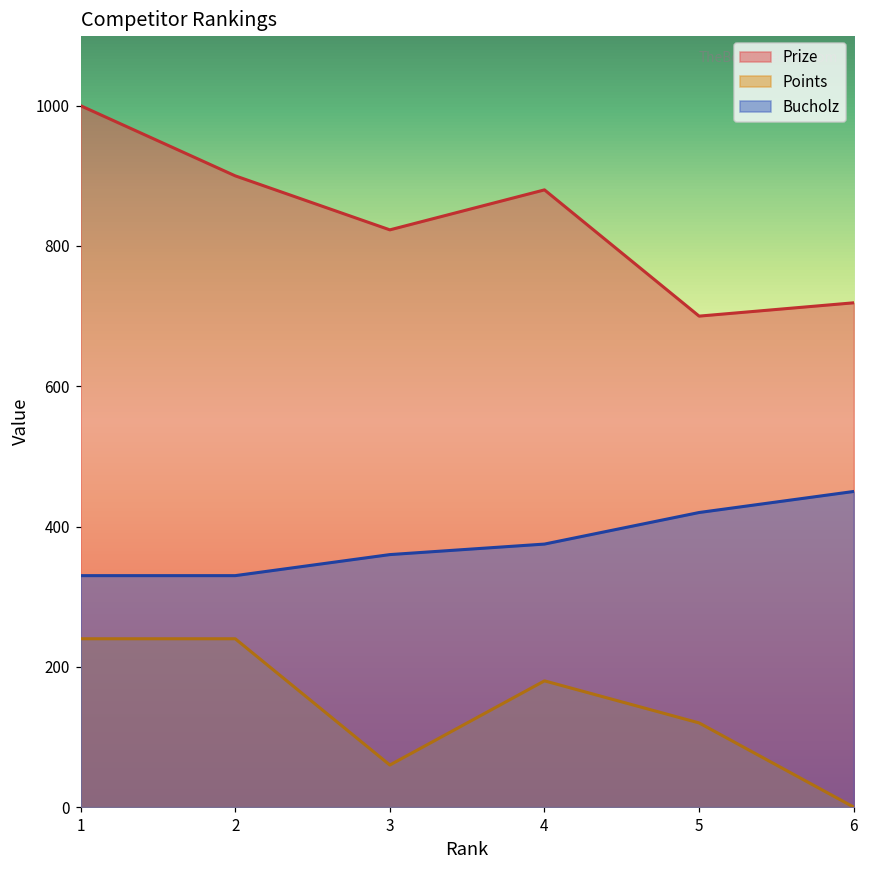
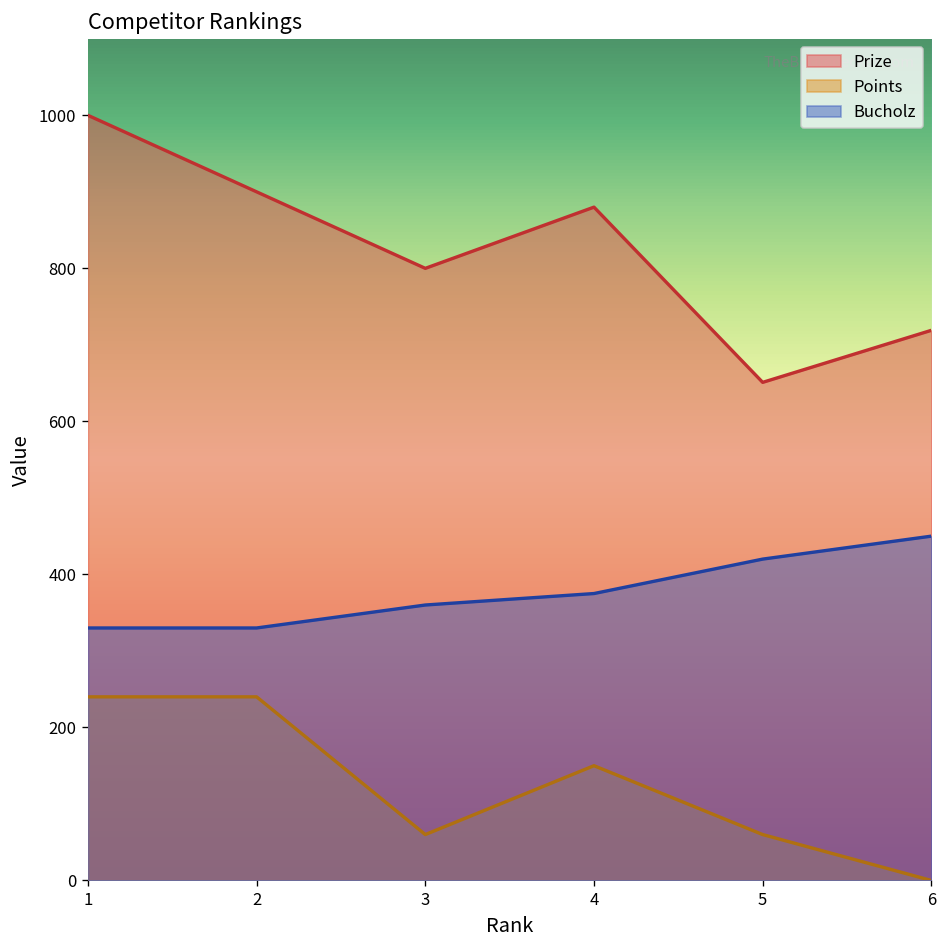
Prize, 3: 820 -> 800
Points, 4: 180 -> 150
Prize, 5: 700 -> 650
Points, 5: 120 -> 60
